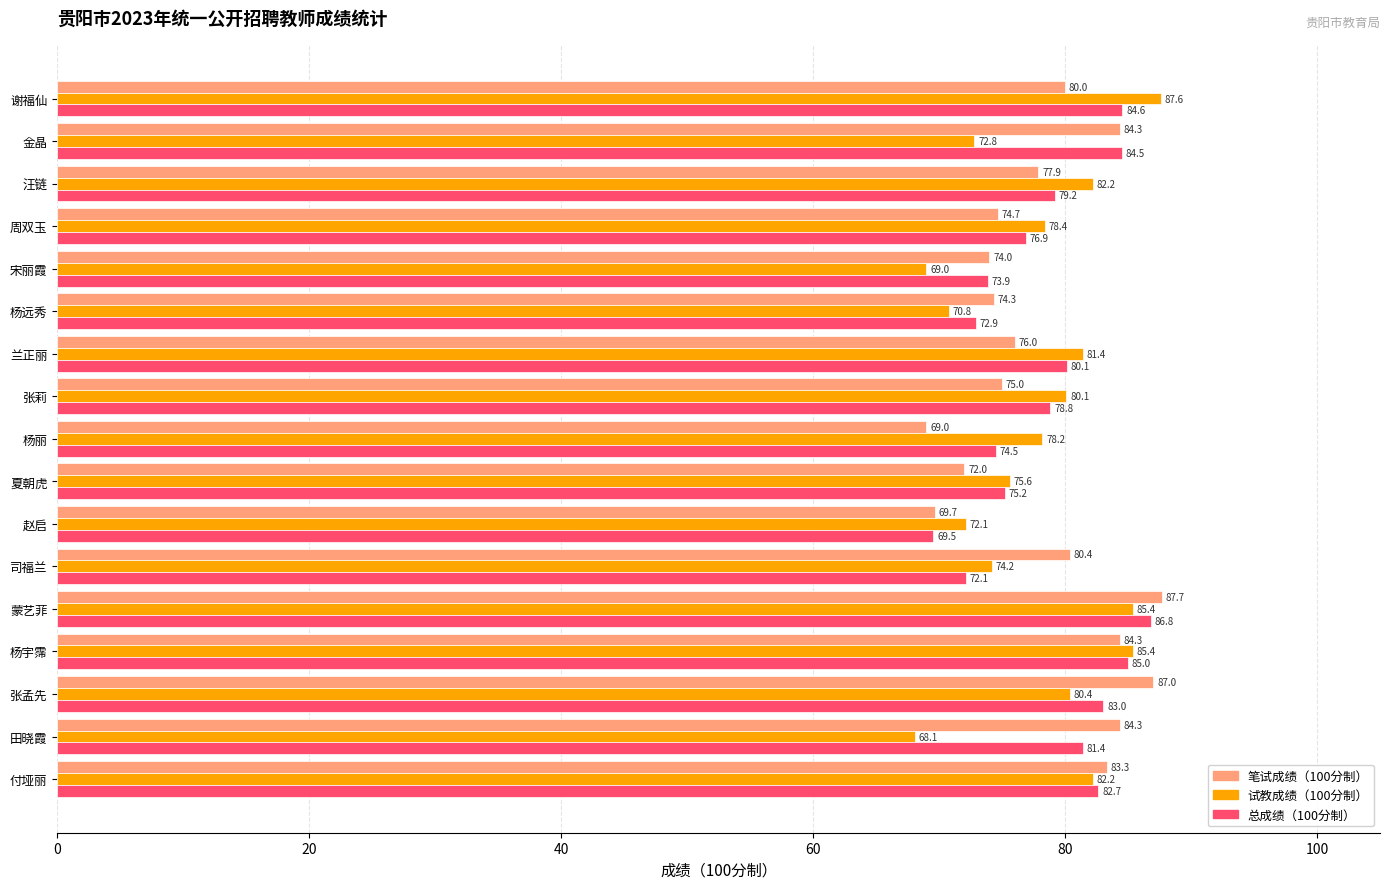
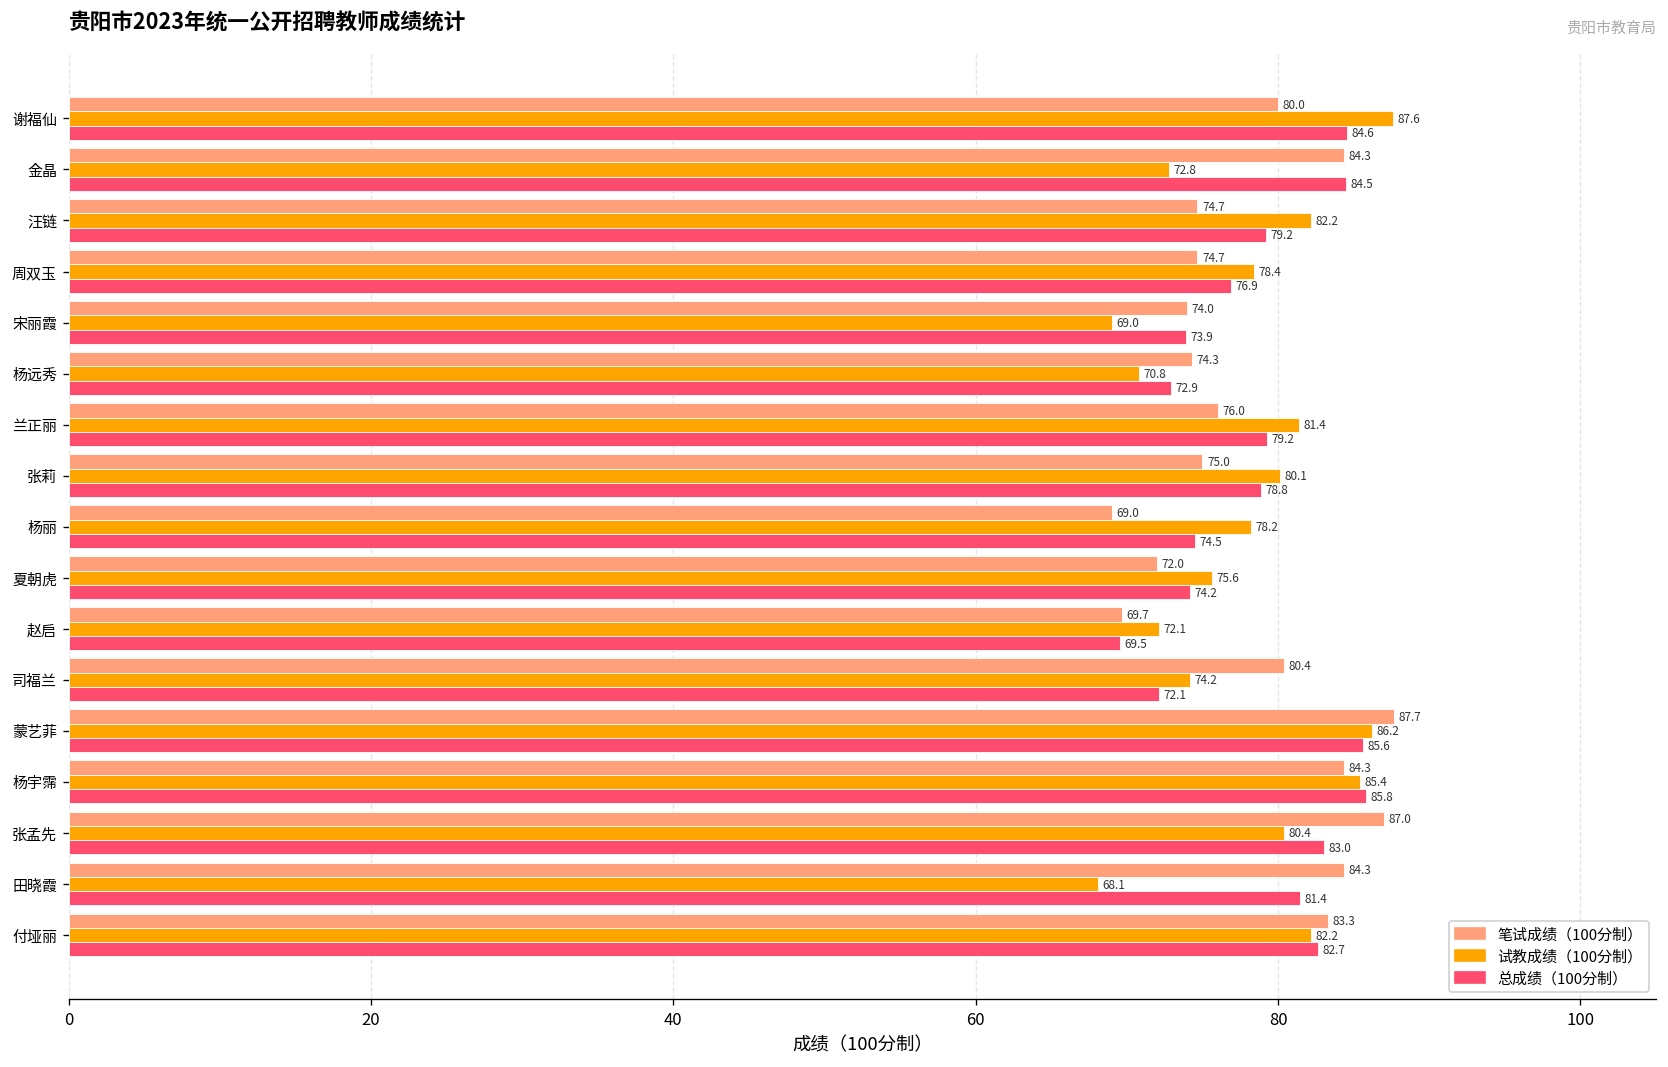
笔试成绩（100分制）, 汪链: 77.9 -> 74.7
总成绩（100分制）, 兰正丽: 80.1 -> 79.2
总成绩（100分制）, 夏朝虎: 75.2 -> 74.2
试教成绩（100分制）, 蒙艺菲: 85.4 -> 86.2
总成绩（100分制）, 蒙艺菲: 86.8 -> 85.6
总成绩（100分制）, 杨宇霈: 85.0 -> 85.8
